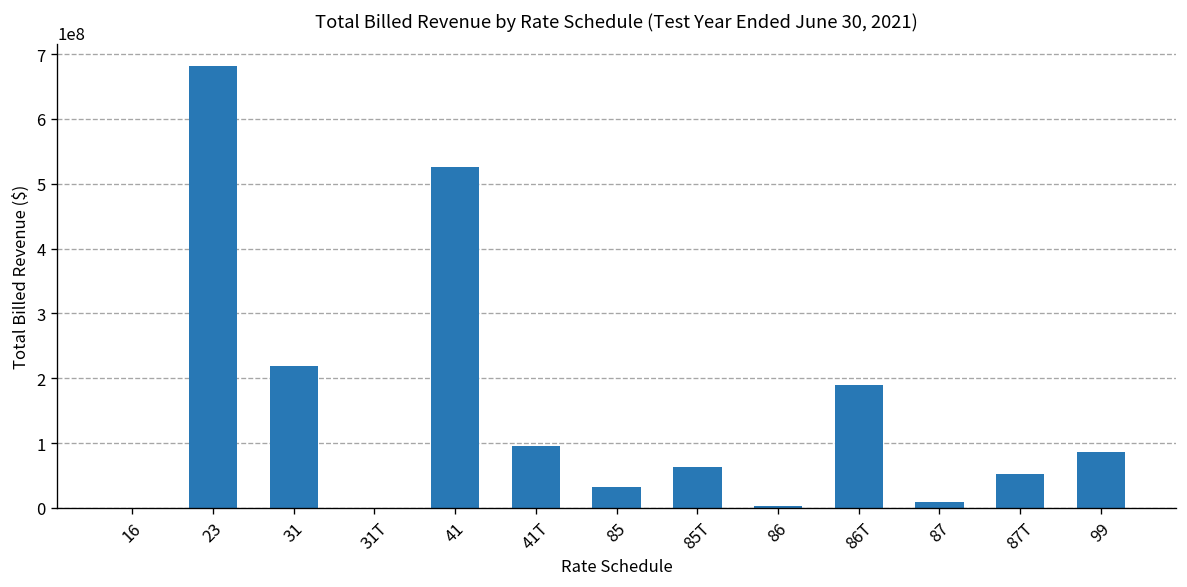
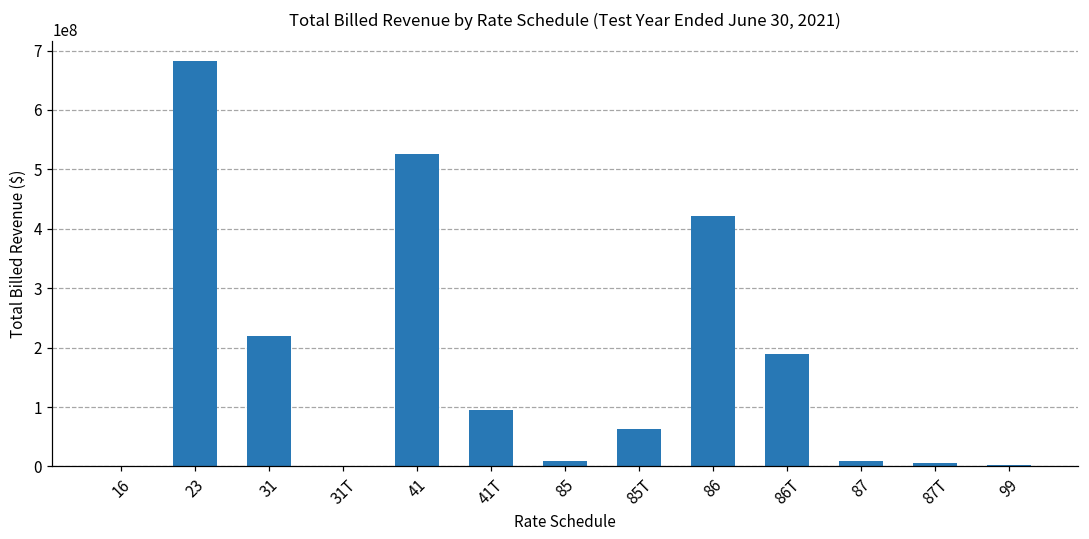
85: 30000000 -> 10000000
86: 0 -> 420000000
87T: 50000000 -> 10000000
99: 90000000 -> 0
